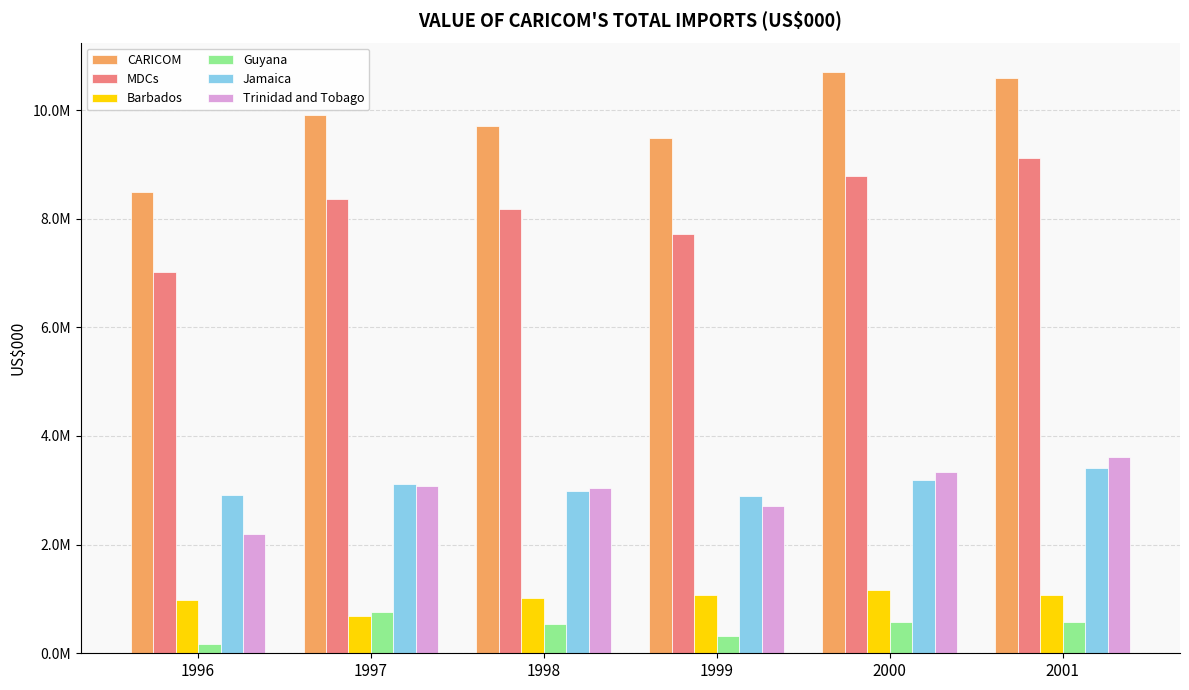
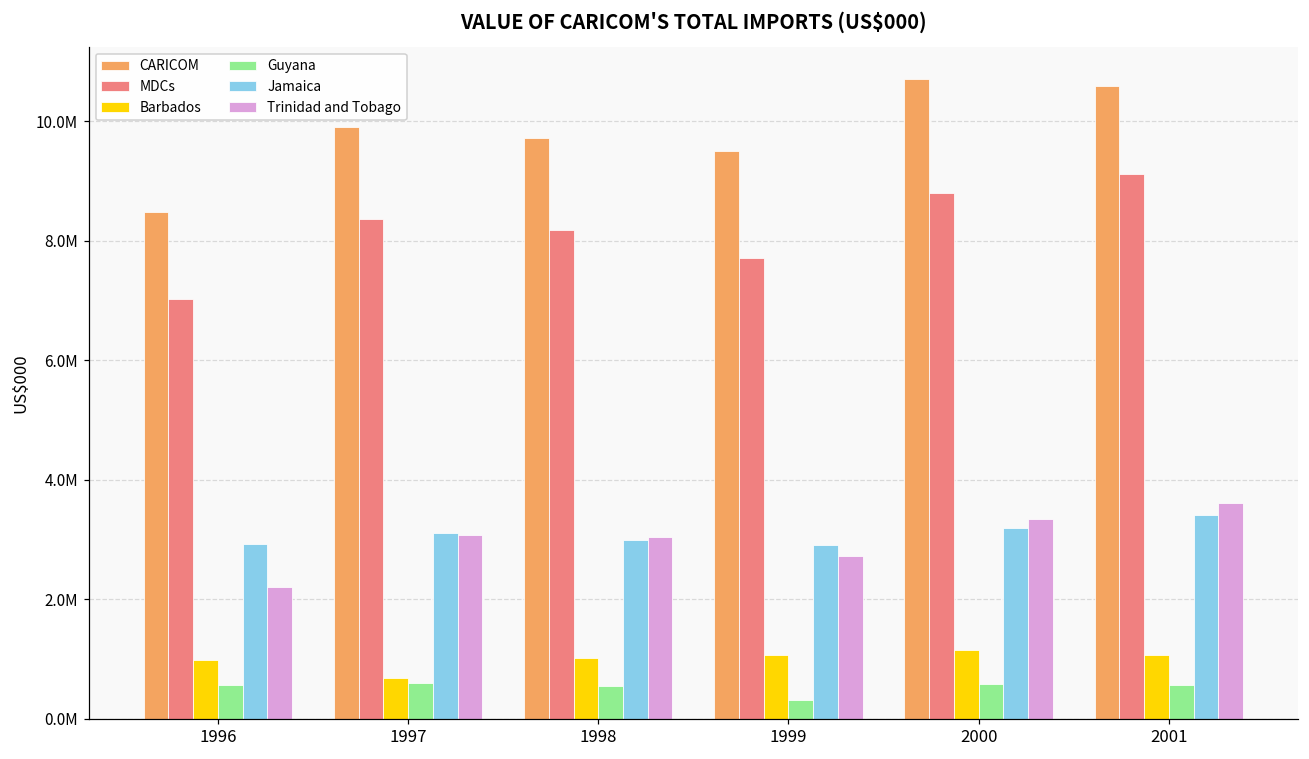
Guyana, 1996: 200000 -> 600000
Guyana, 1997: 800000 -> 600000
